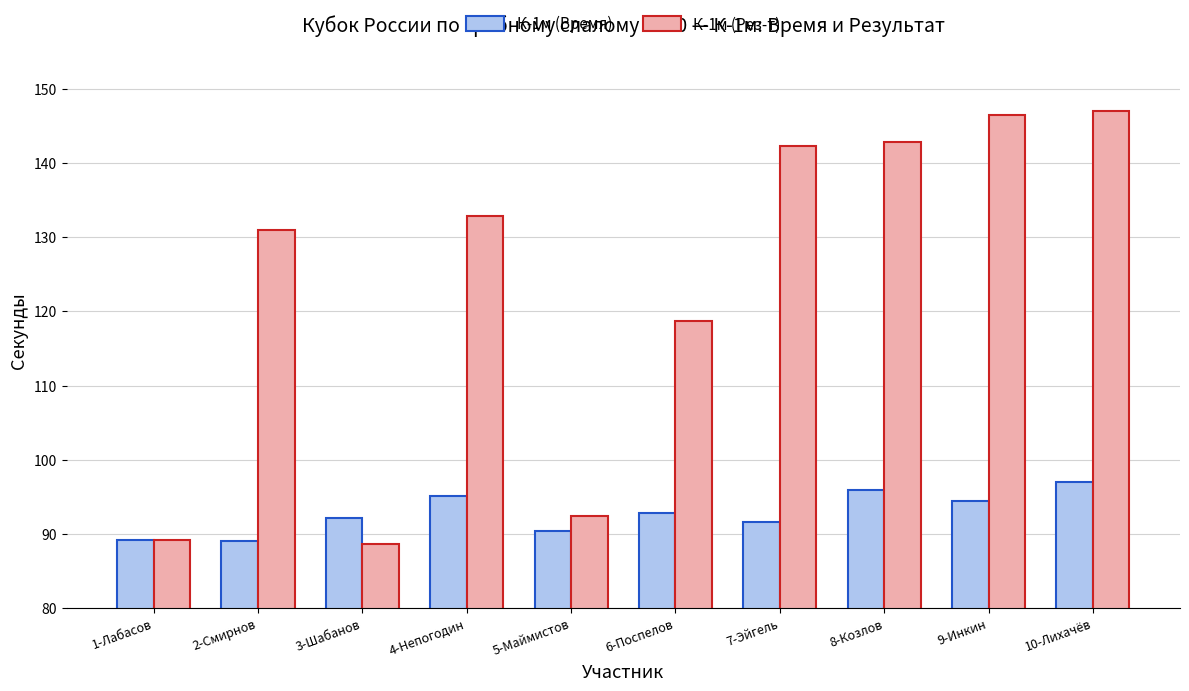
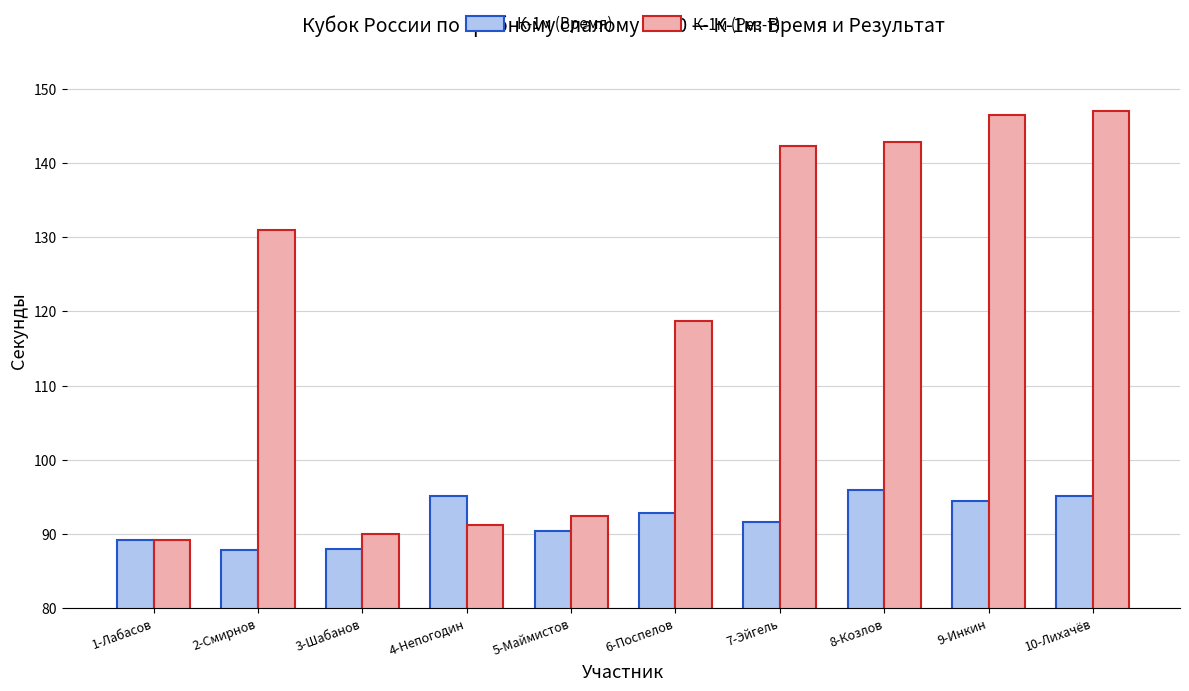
К-1м (Время), 2-Смирнов: 89 -> 88
К-1м (Время), 3-Шабанов: 92 -> 88
К-1м (Рез-т), 3-Шабанов: 89 -> 90
К-1м (Рез-т), 4-Непогодин: 133 -> 91
К-1м (Время), 10-Лихачёв: 97 -> 95
